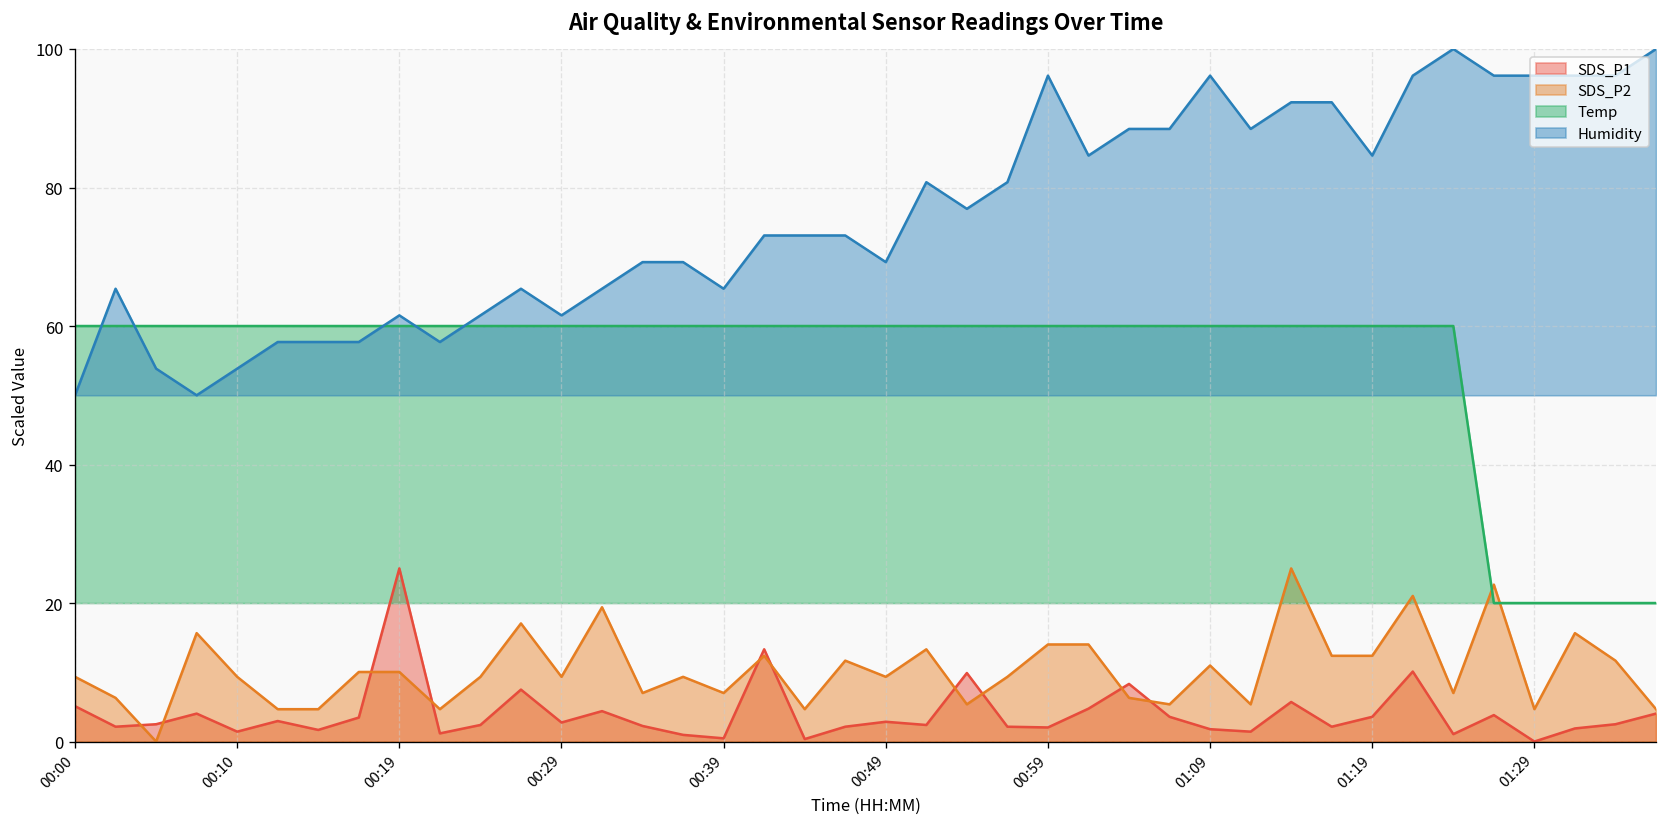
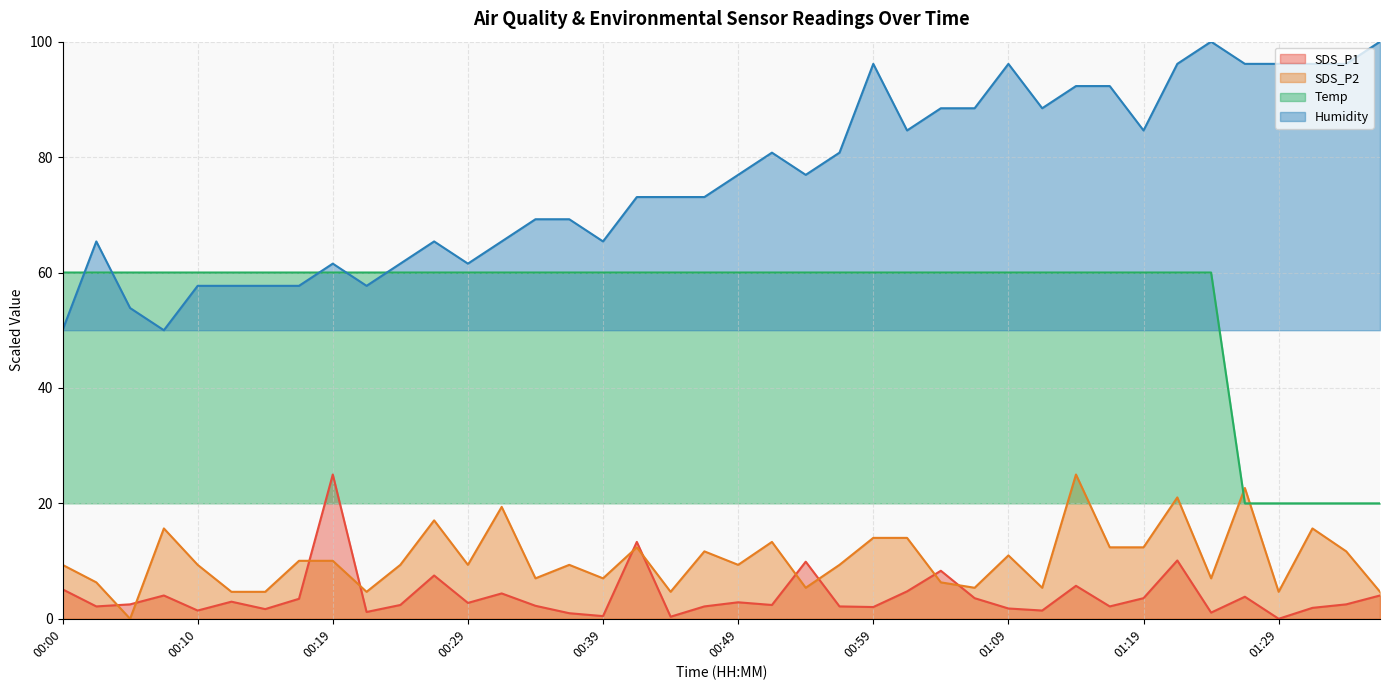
Humidity, 00:10: 54 -> 58
Humidity, 00:49: 69 -> 77
